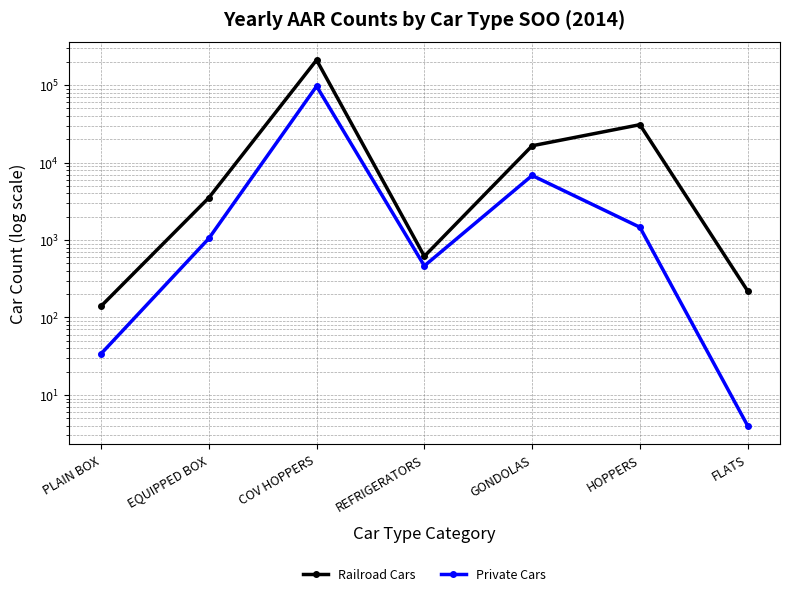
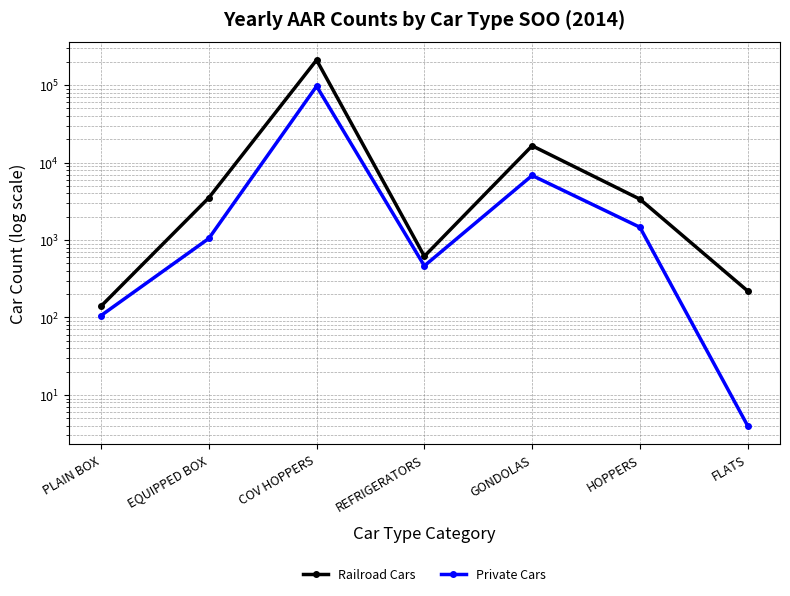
Private Cars, PLAIN BOX: 30 -> 110
Railroad Cars, HOPPERS: 31000 -> 3000
